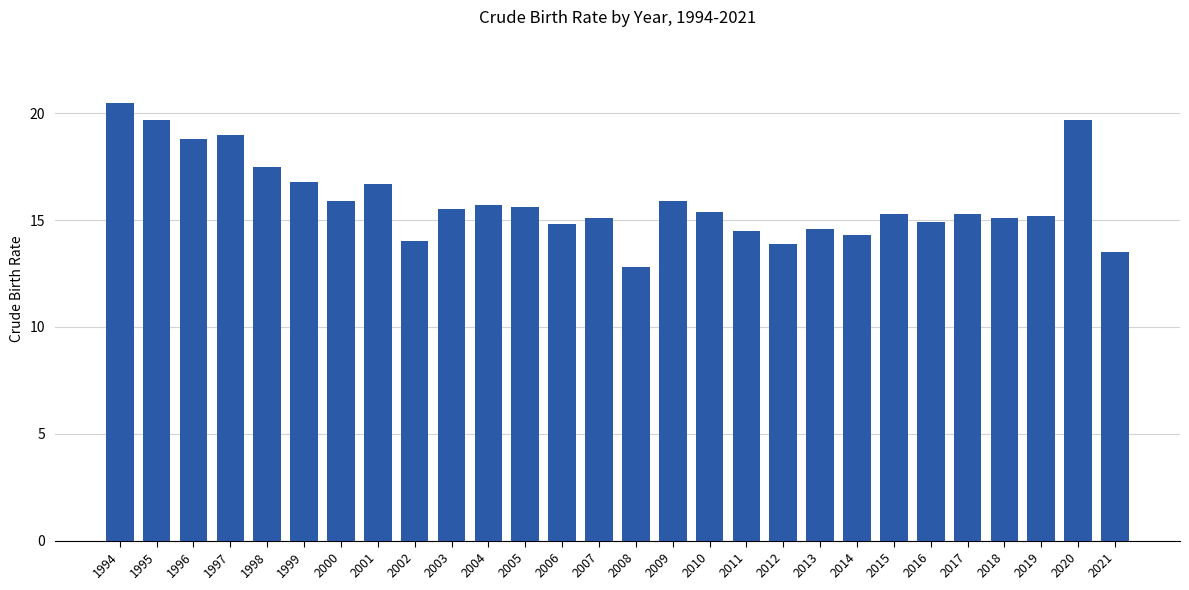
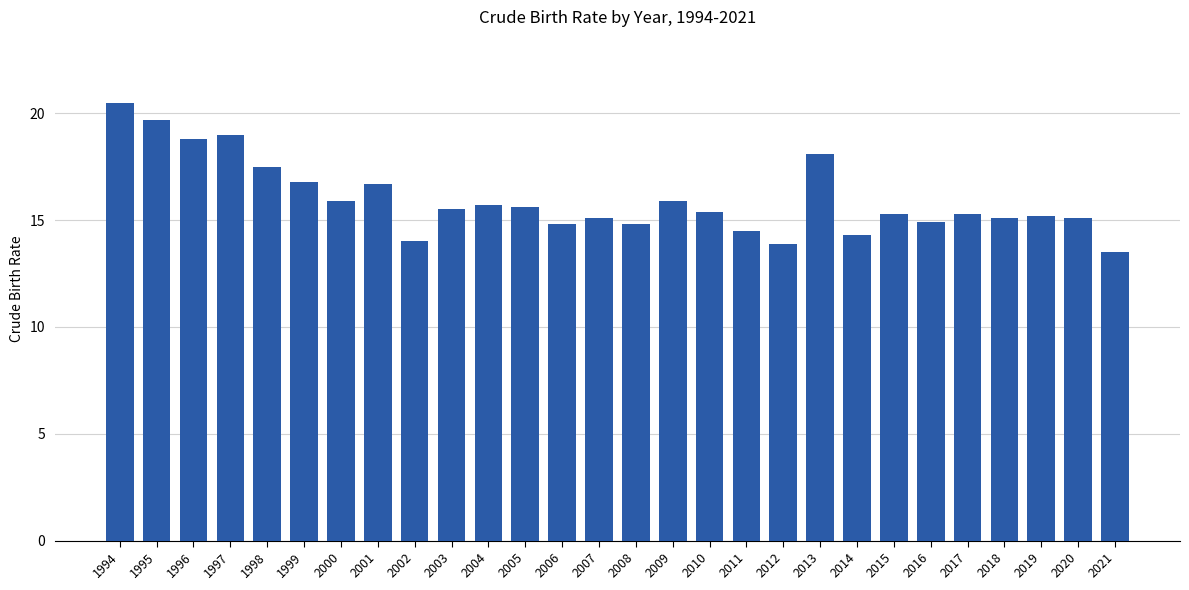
2008: 12.8 -> 14.8
2013: 14.6 -> 18.1
2020: 19.7 -> 15.1
